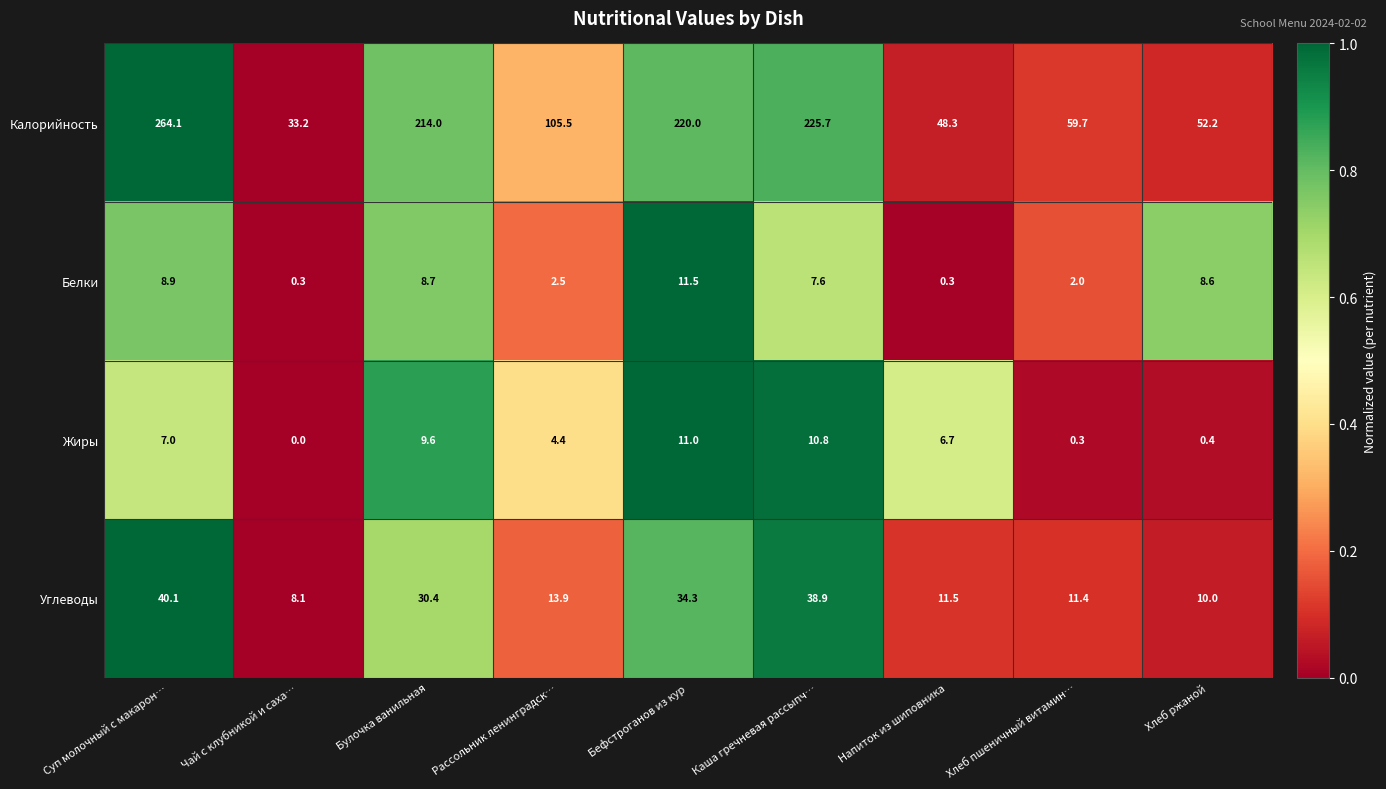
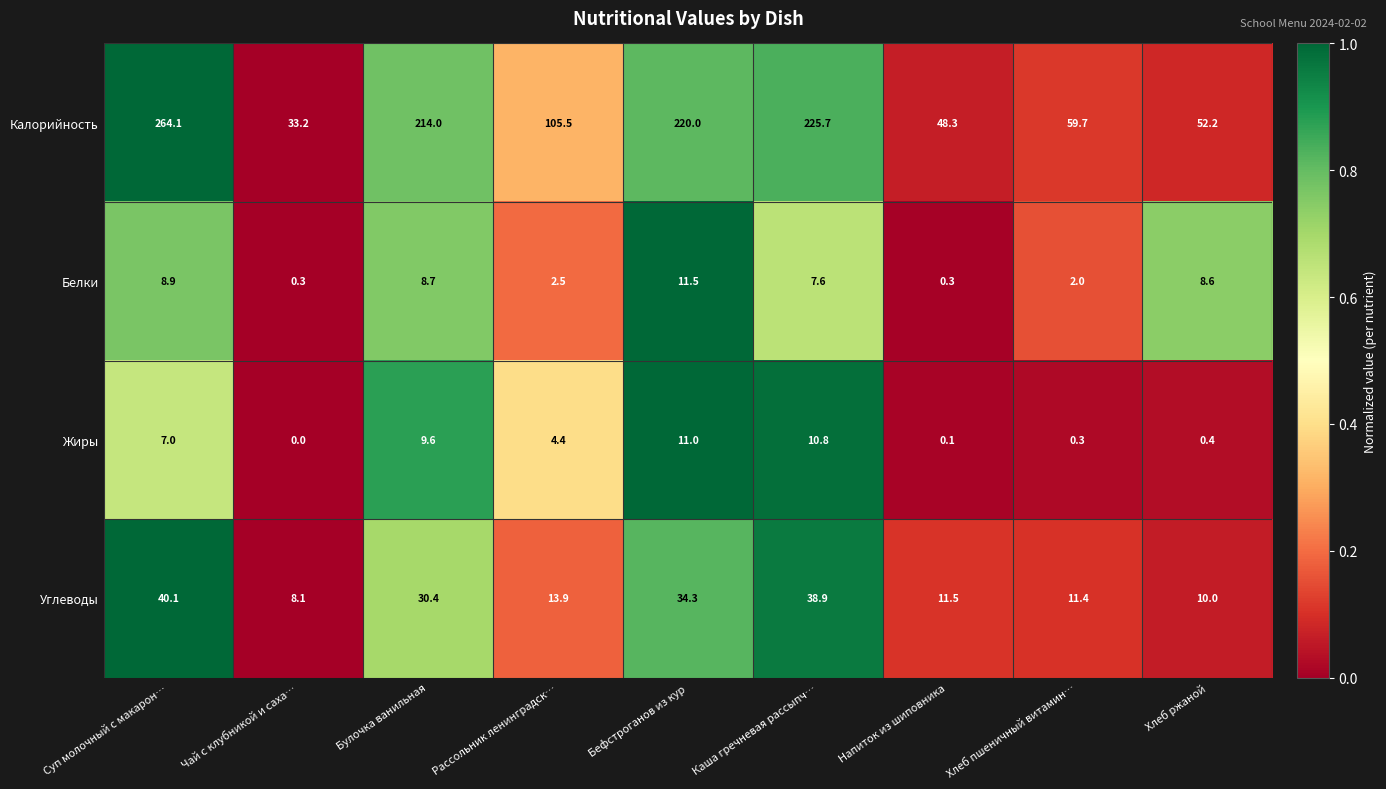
Жиры, Напиток из шиповника: 6.7 -> 0.1
